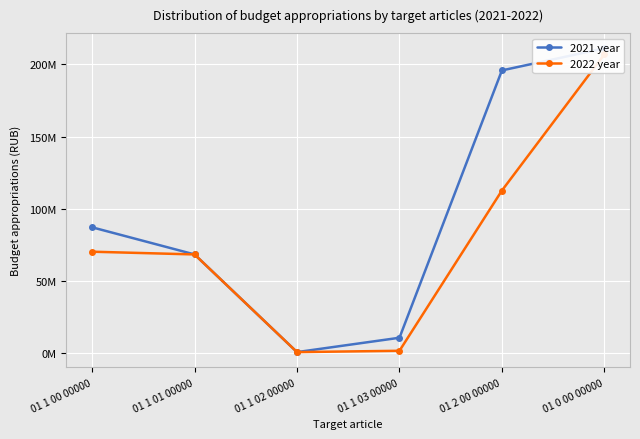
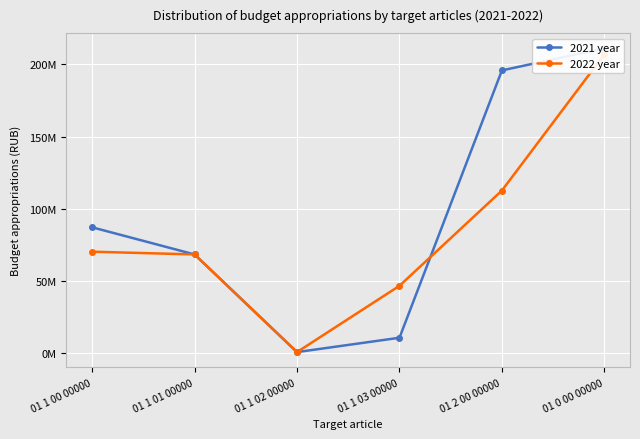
2022 year, 01 1 03 00000: 1000000 -> 46000000
